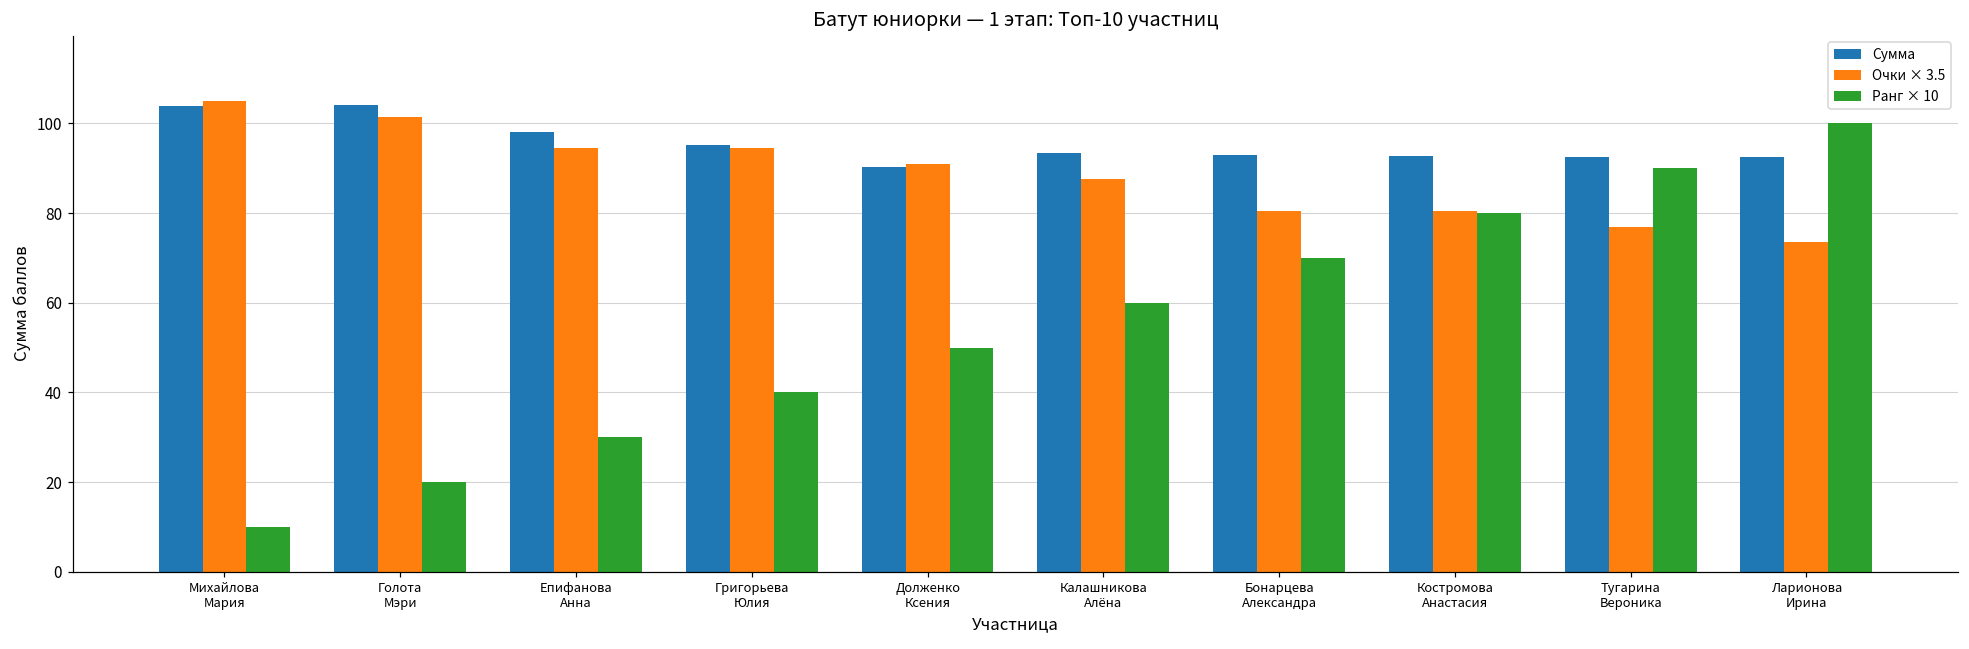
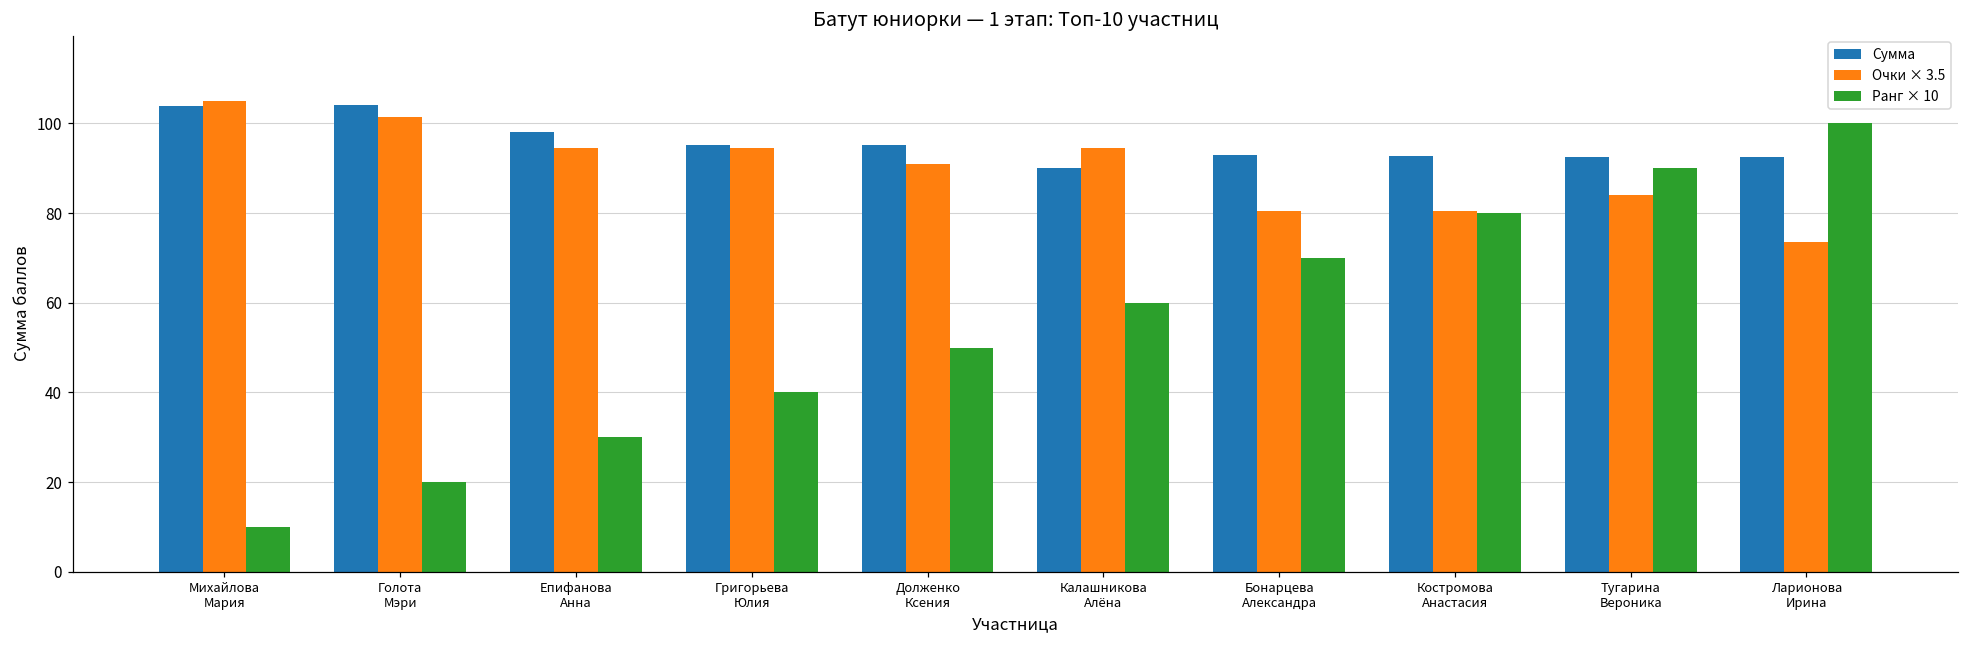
Сумма, Долженко Ксения: 90 -> 95
Сумма, Калашникова Алёна: 93 -> 90
Очки × 3.5, Калашникова Алёна: 88 -> 95
Очки × 3.5, Тугарина Вероника: 77 -> 84
